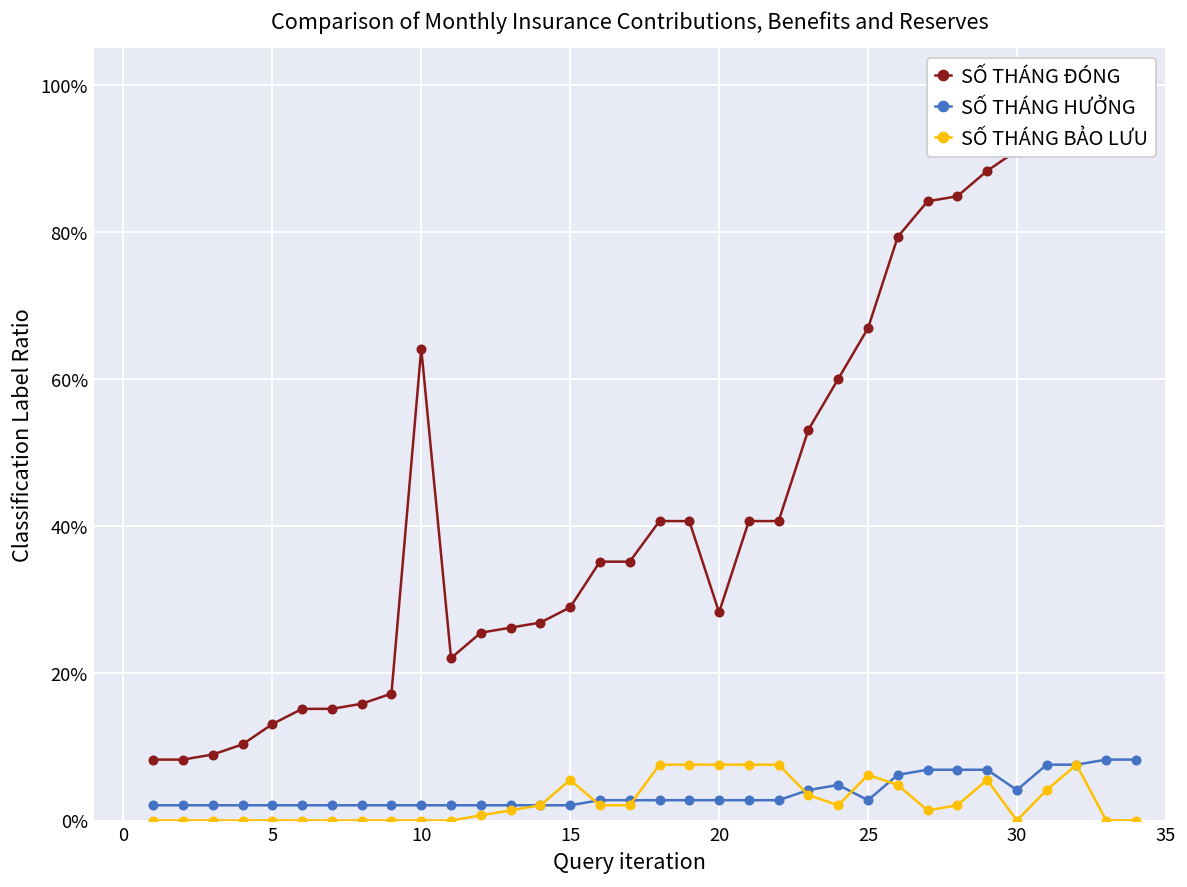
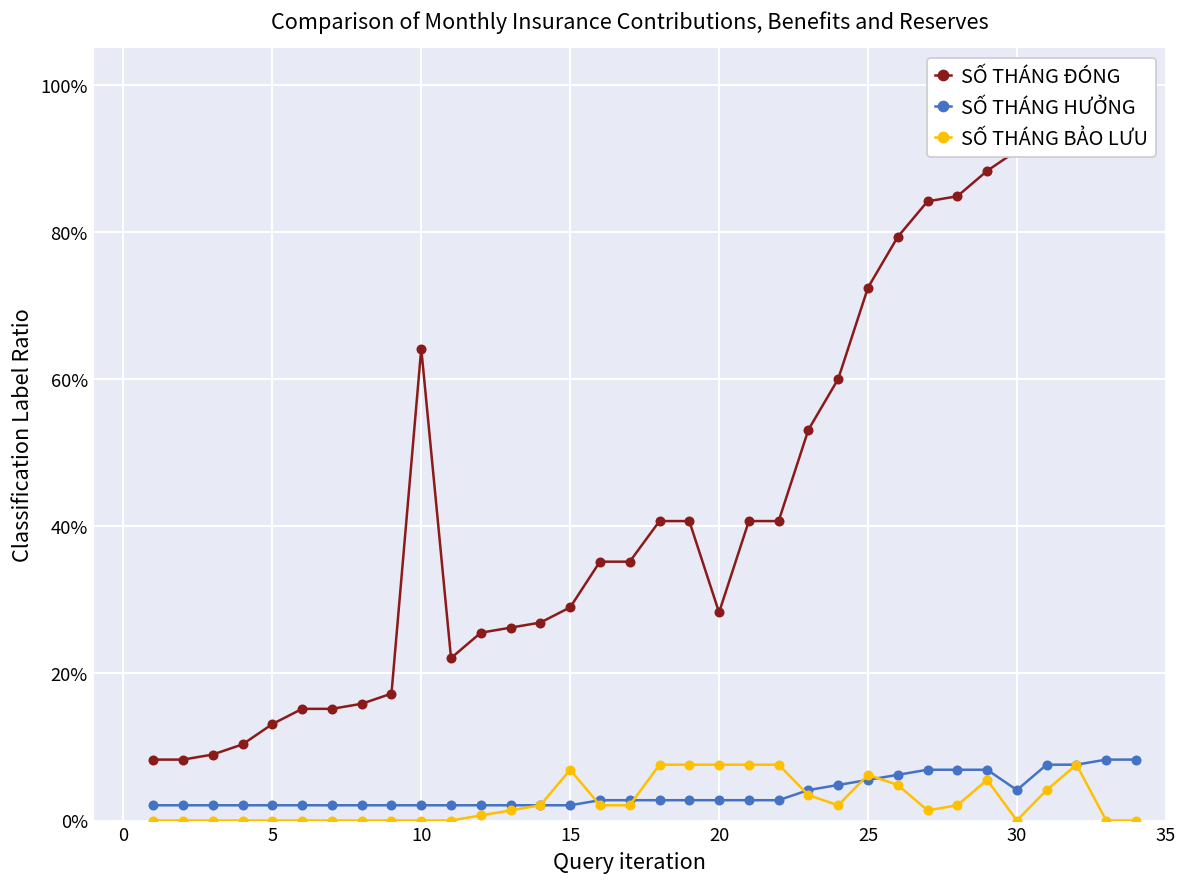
SỐ THÁNG BẢO LƯU, 15: 6% -> 7%
SỐ THÁNG ĐÓNG, 25: 67% -> 72%
SỐ THÁNG HƯỞNG, 25: 3% -> 6%
